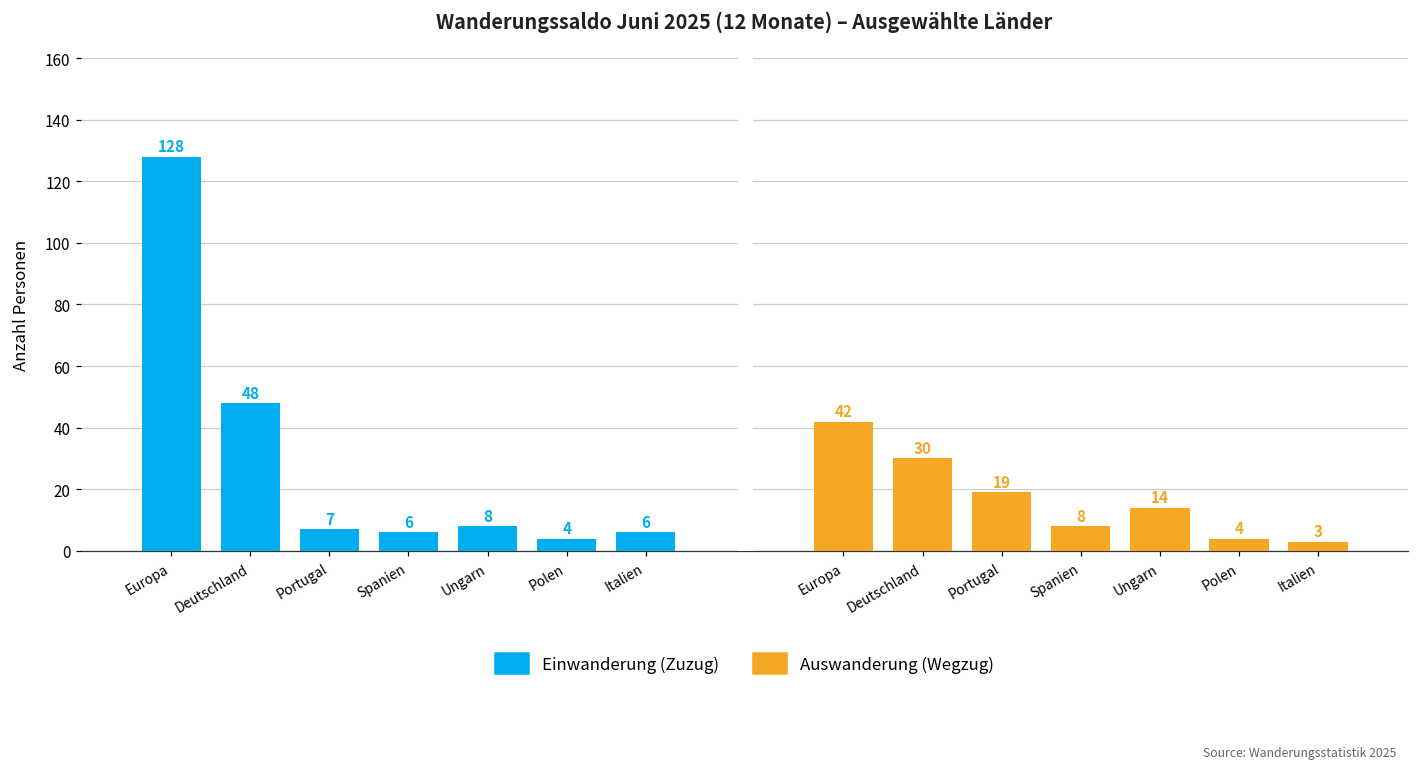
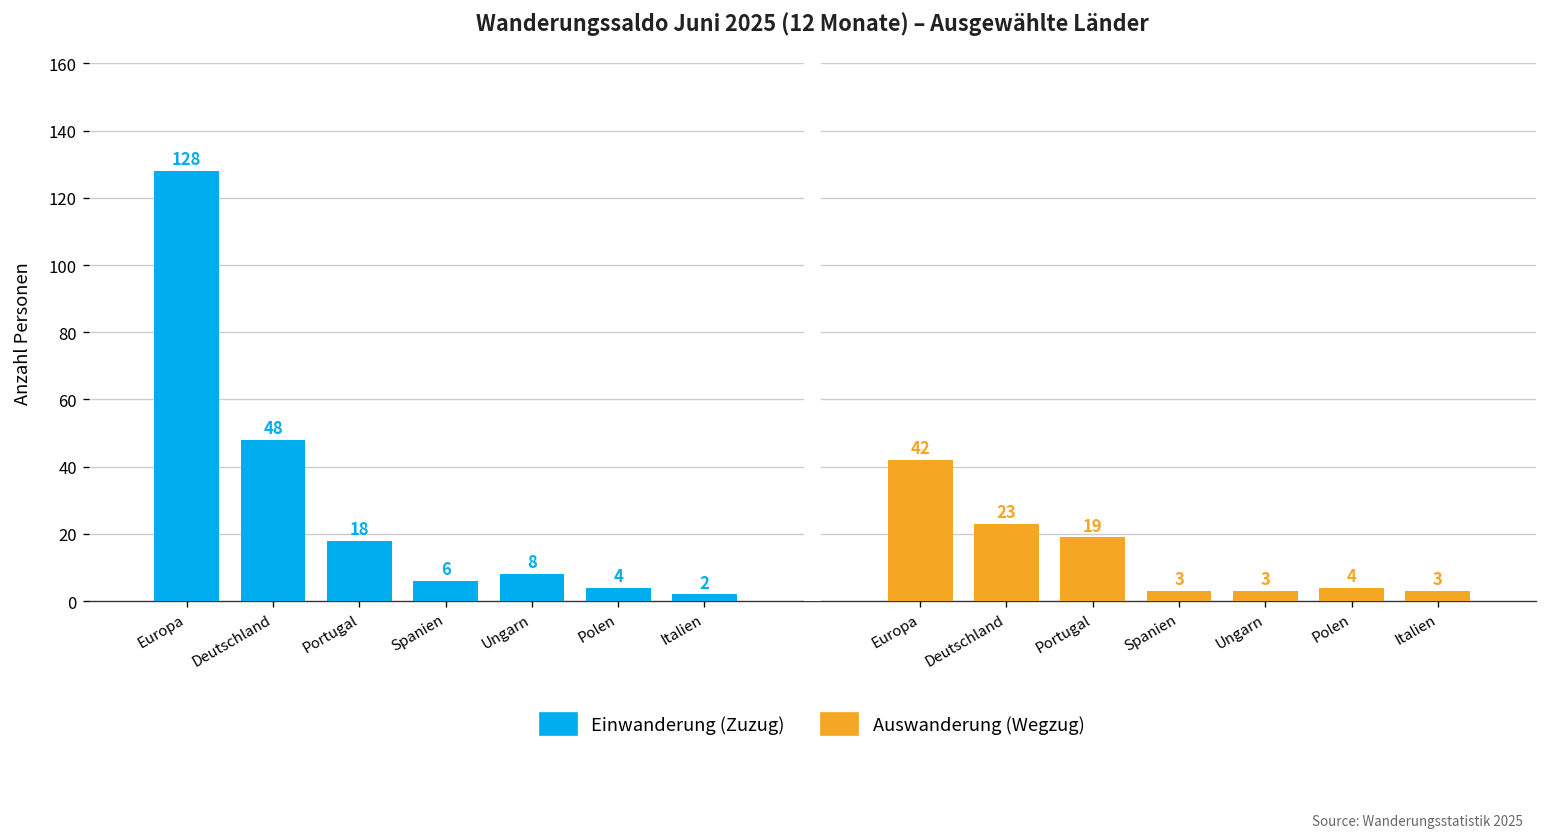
Einwanderung (Zuzug), Portugal: 7 -> 18
Einwanderung (Zuzug), Italien: 6 -> 2
Auswanderung (Wegzug), Deutschland: 30 -> 23
Auswanderung (Wegzug), Spanien: 8 -> 3
Auswanderung (Wegzug), Ungarn: 14 -> 3
